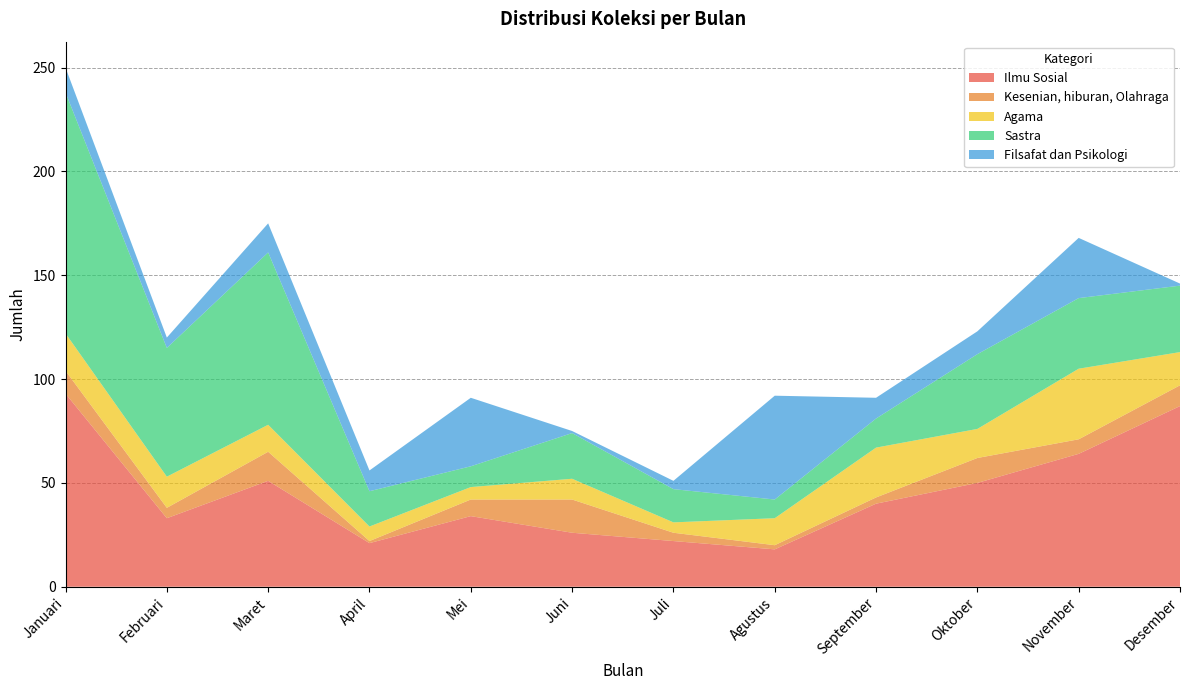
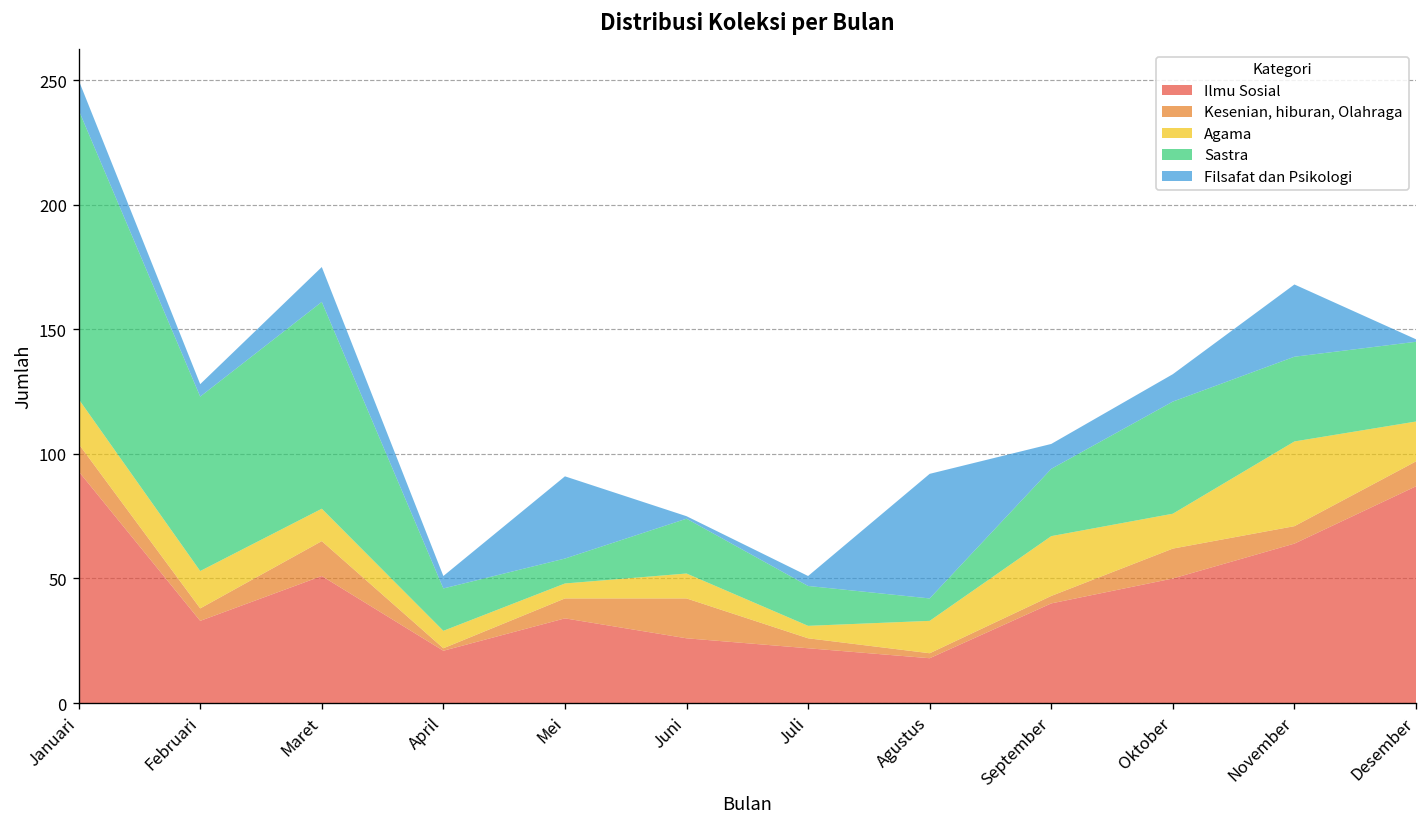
Sastra, Februari: 62 -> 70
Filsafat dan Psikologi, April: 10 -> 5
Sastra, September: 14 -> 27
Sastra, Oktober: 36 -> 45
